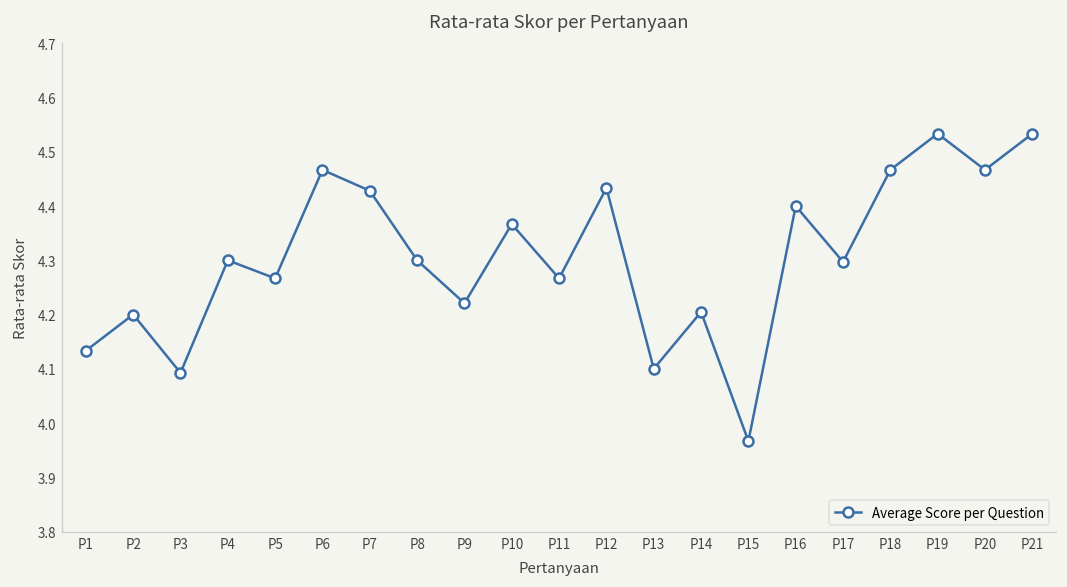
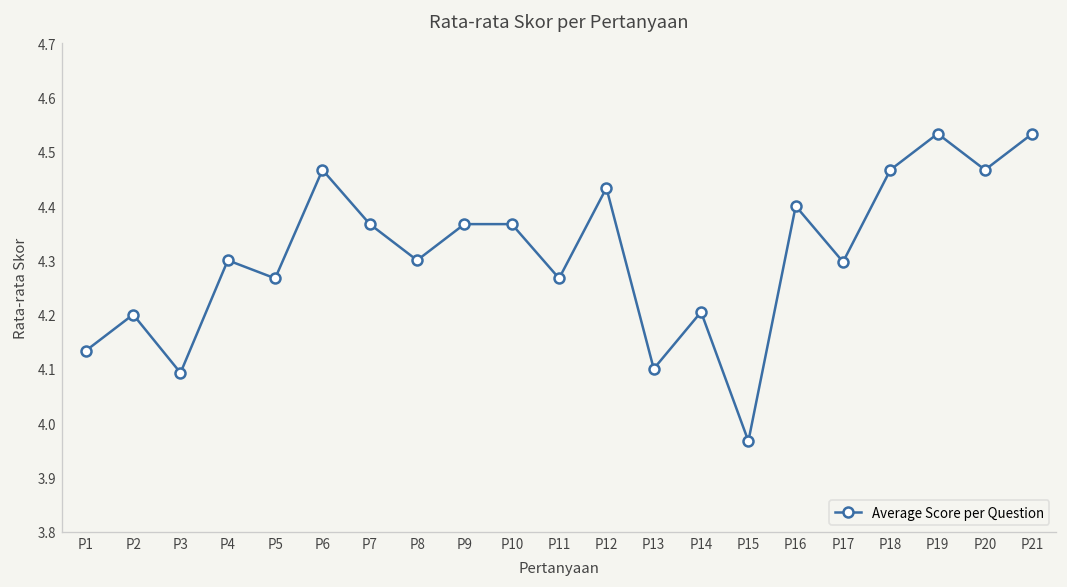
P7: 4.43 -> 4.37
P9: 4.22 -> 4.37
